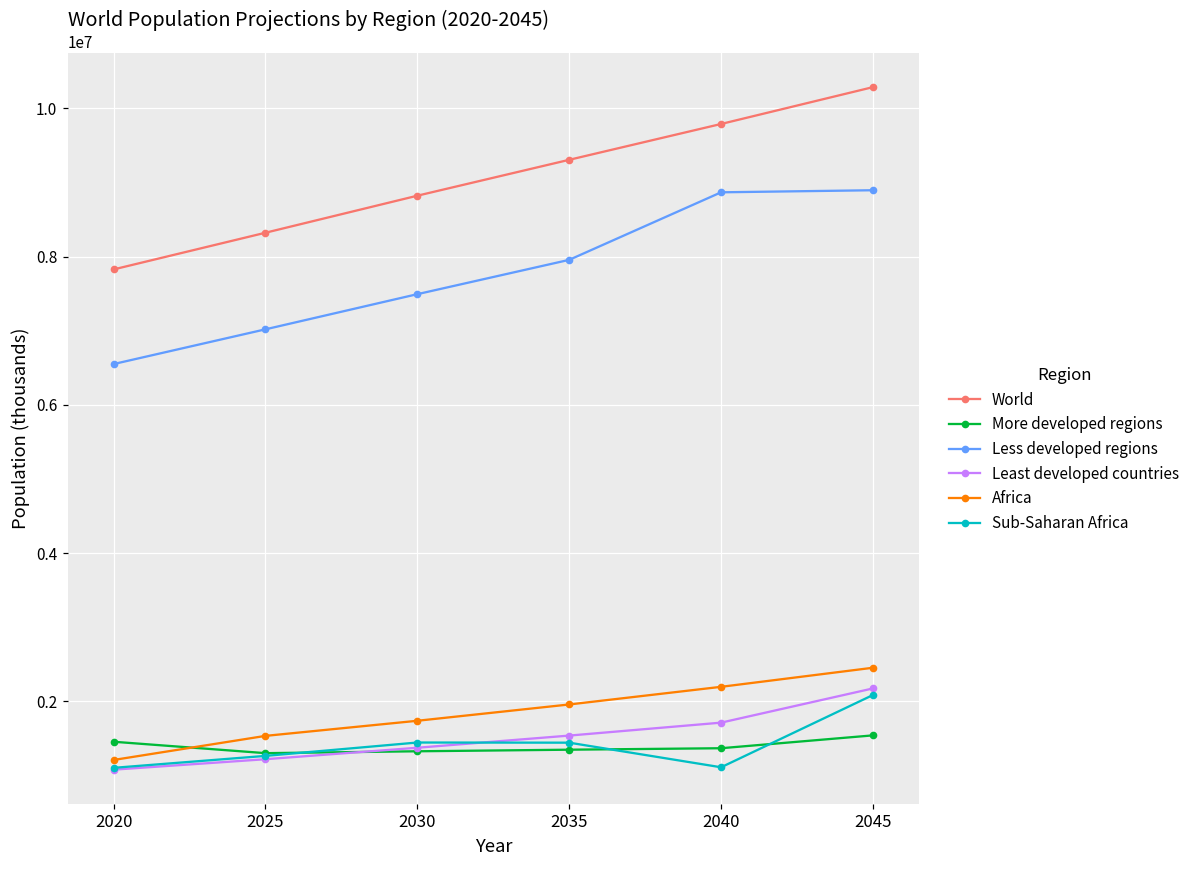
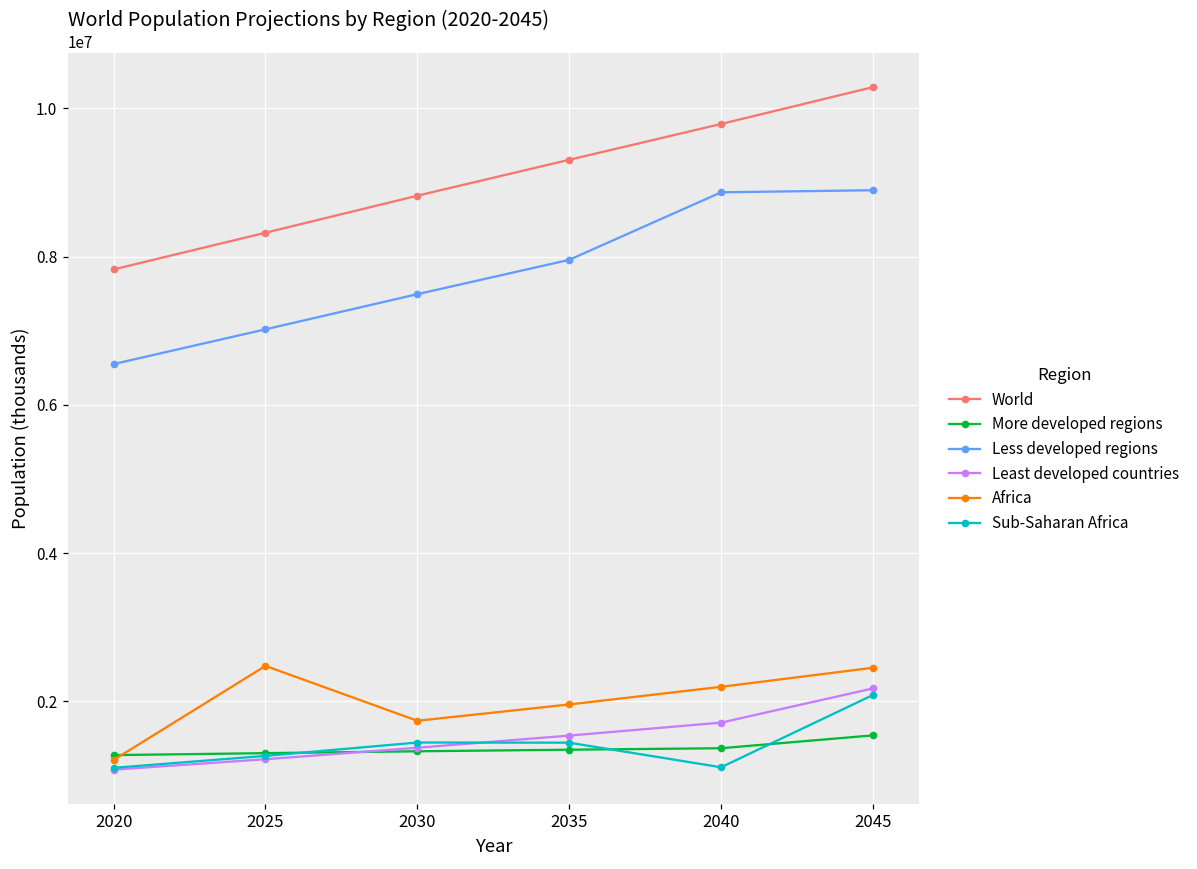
More developed regions, 2020: 1500000 -> 1300000
Africa, 2025: 1500000 -> 2500000
